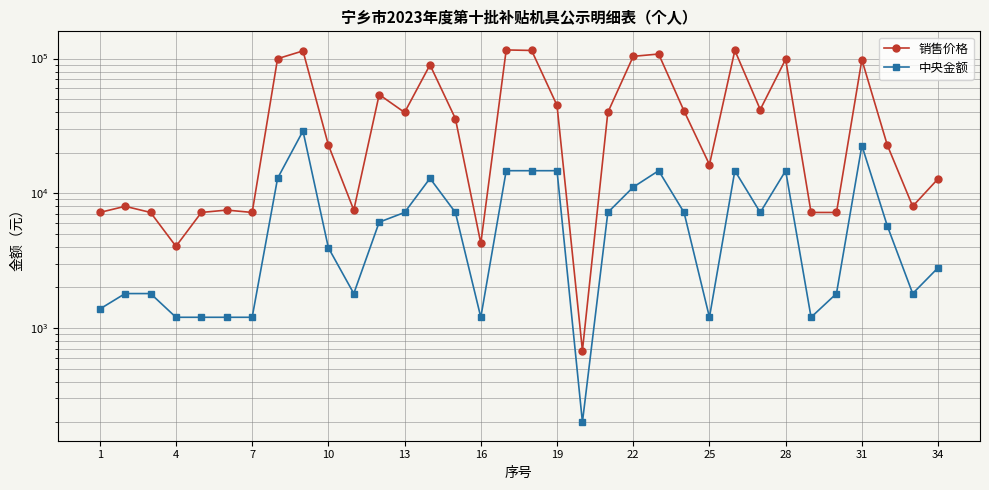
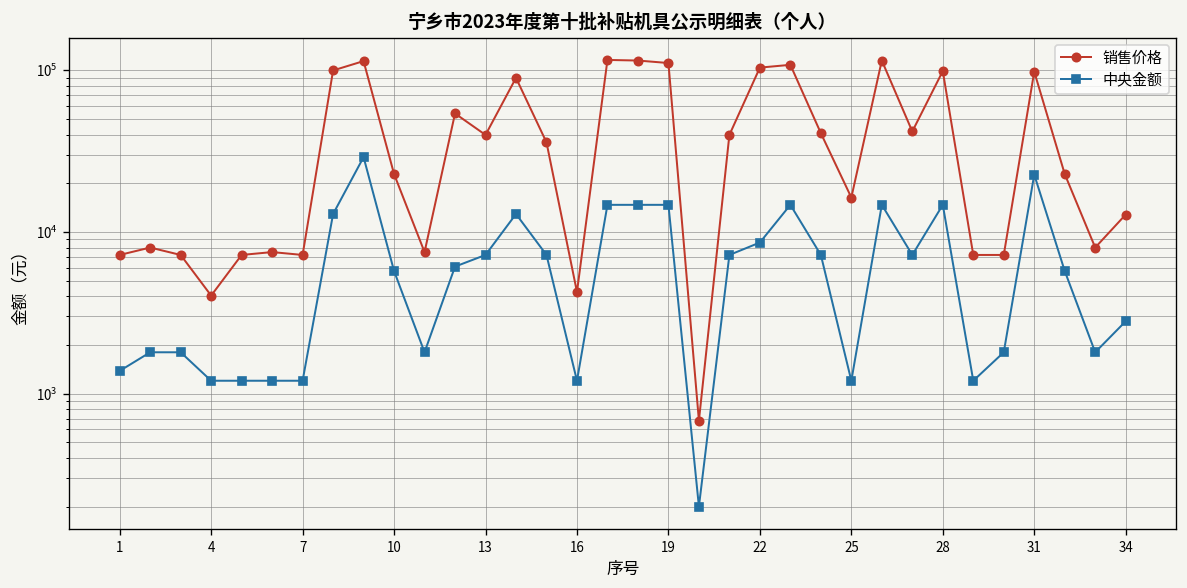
中央金额, 10: 3900 -> 5700
销售价格, 19: 45000 -> 110000
中央金额, 22: 11000 -> 9000
